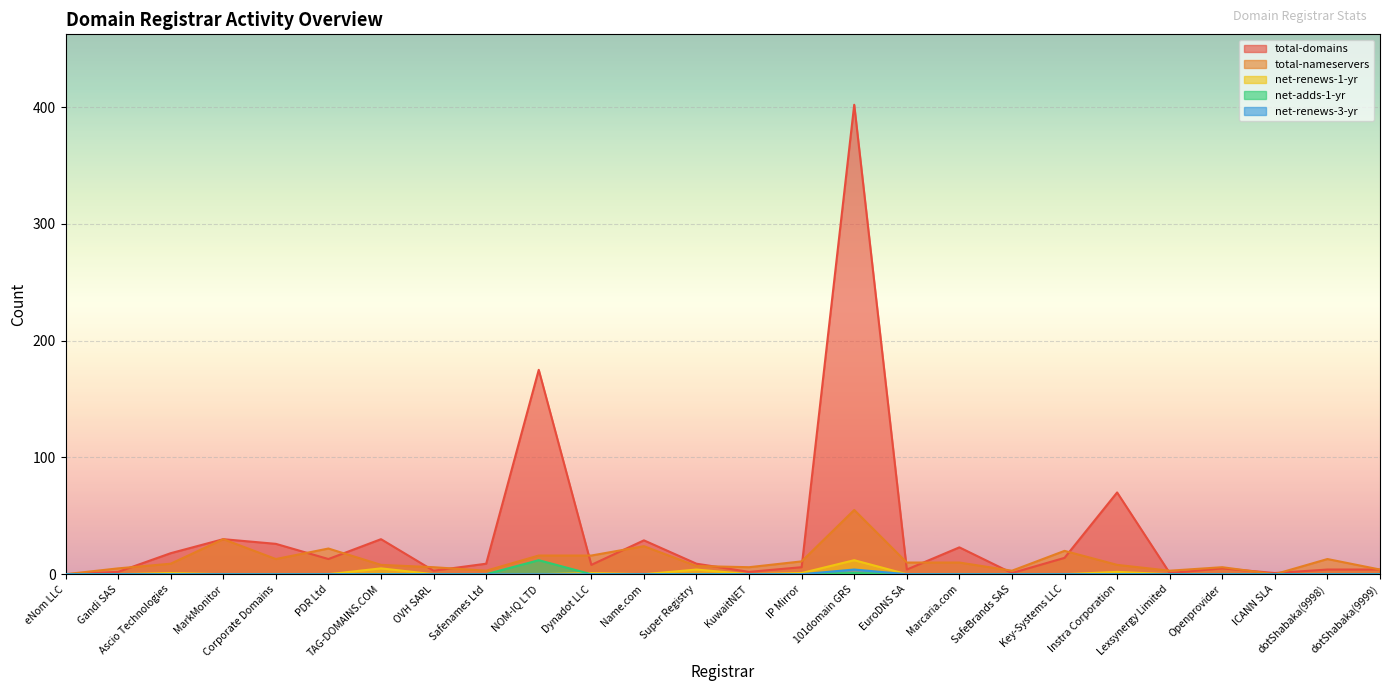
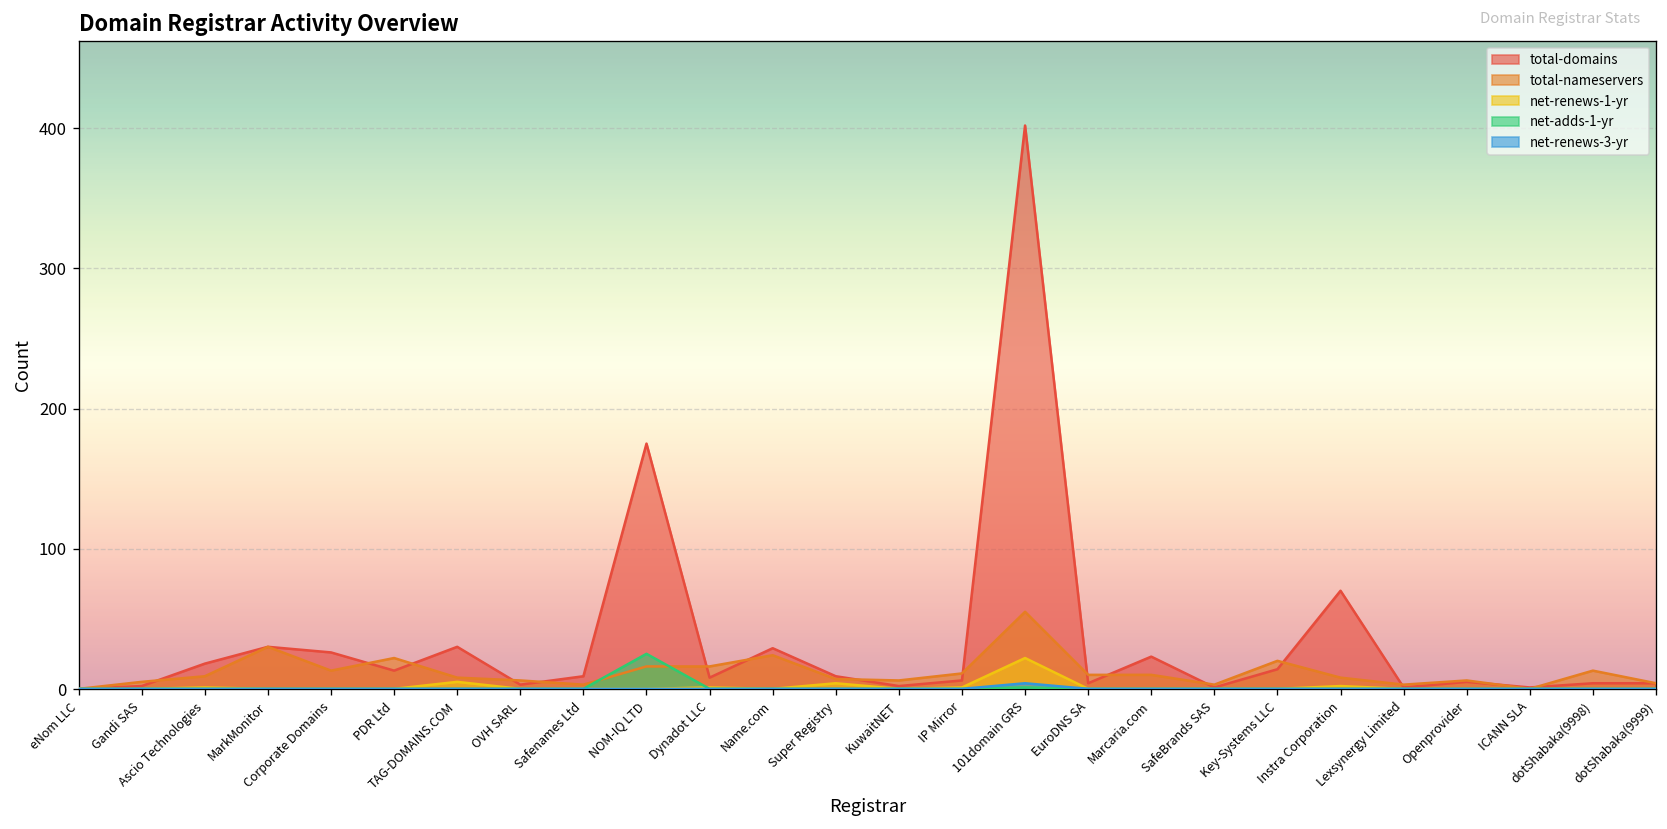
net-adds-1-yr, NOM-IQ LTD: 12 -> 25
net-renews-1-yr, 101domain GRS: 12 -> 22
